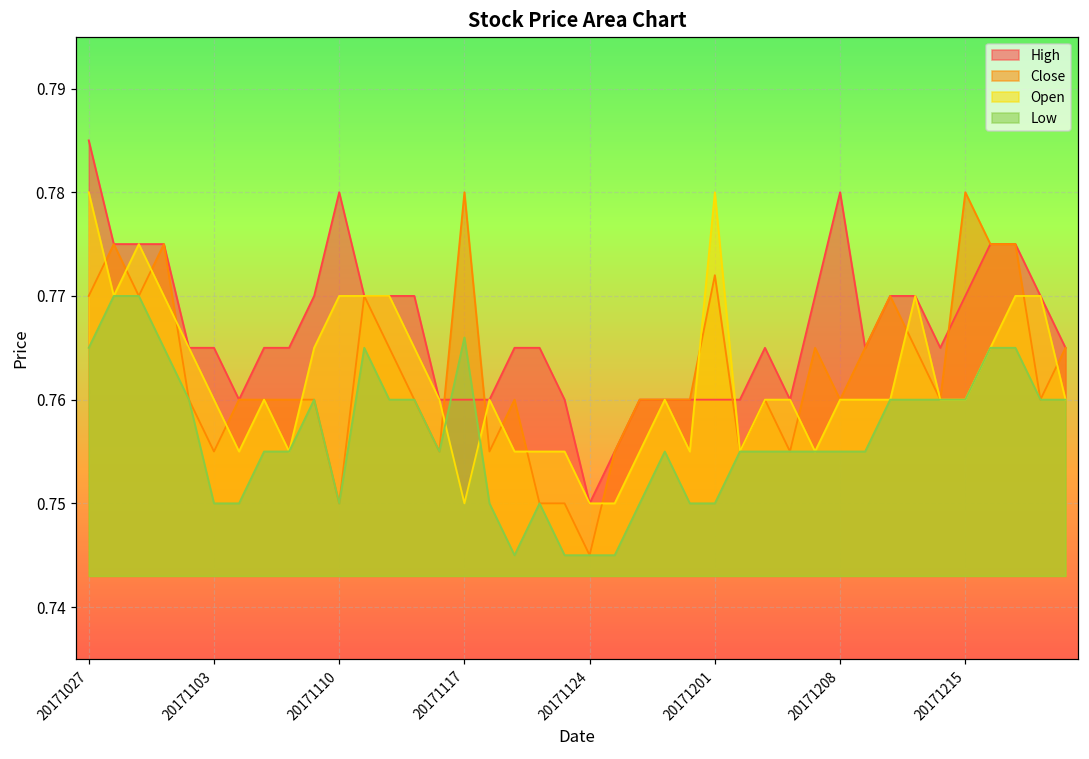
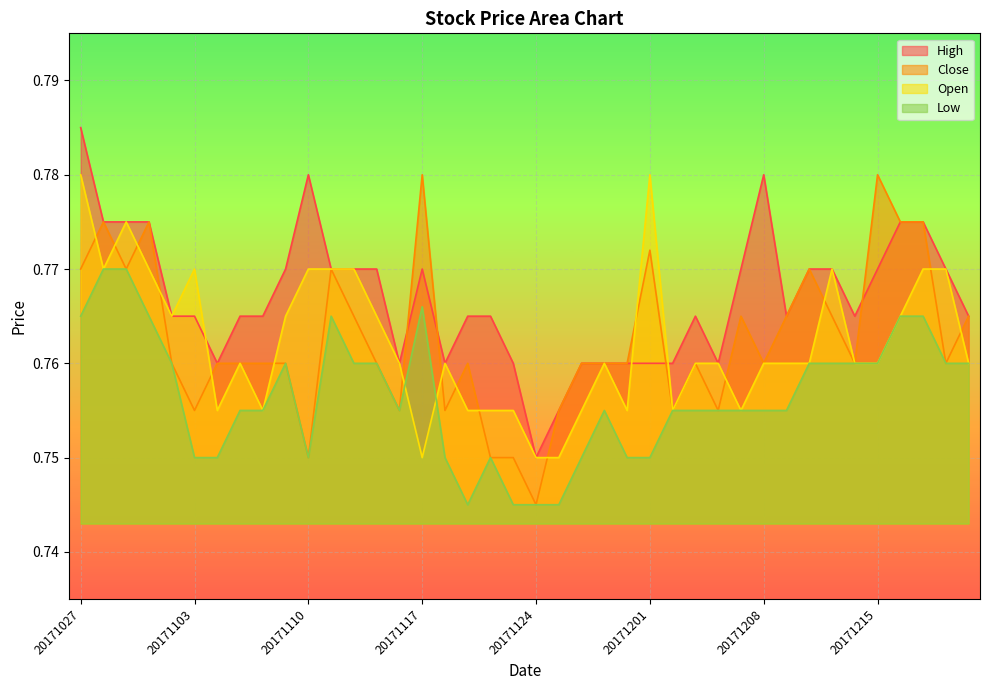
Open, 20171103: 0.76 -> 0.77
High, 20171117: 0.76 -> 0.77
